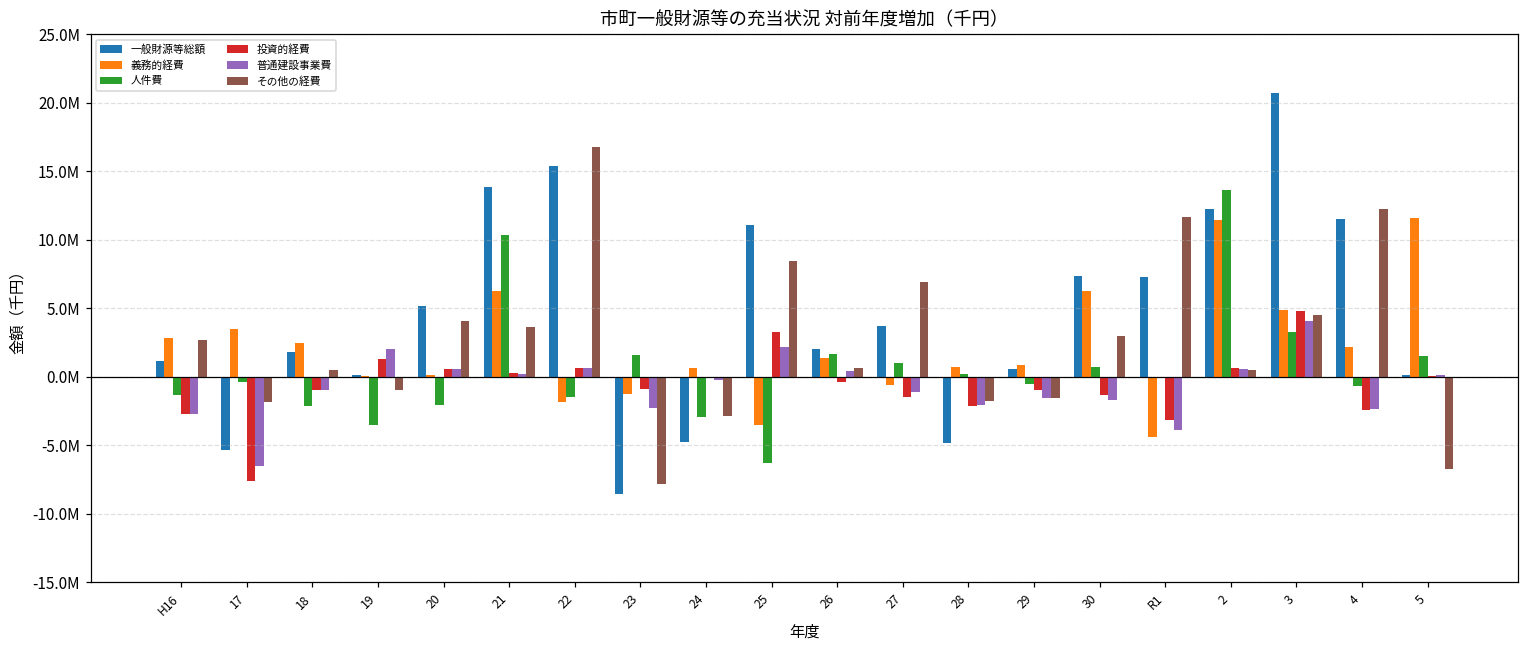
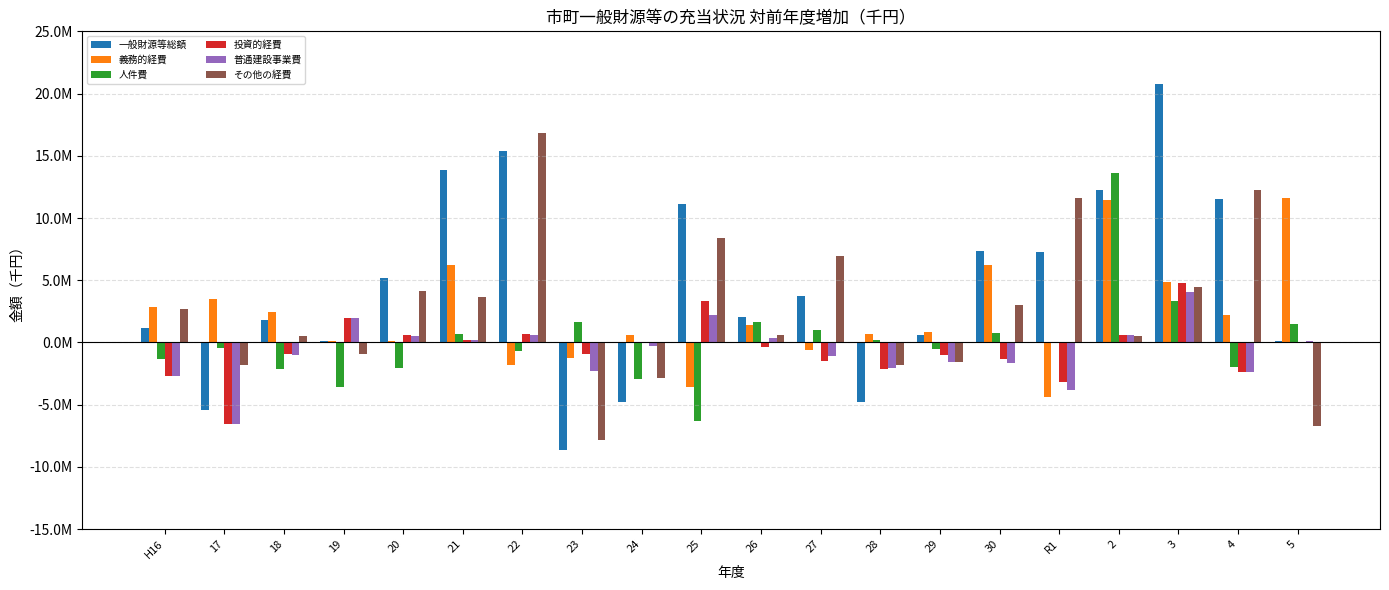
投資的経費, 17: -7600000 -> -6600000
投資的経費, 19: 1300000 -> 2000000
人件費, 21: 10400000 -> 700000
人件費, 22: -1500000 -> -700000
人件費, 4: -700000 -> -2000000
